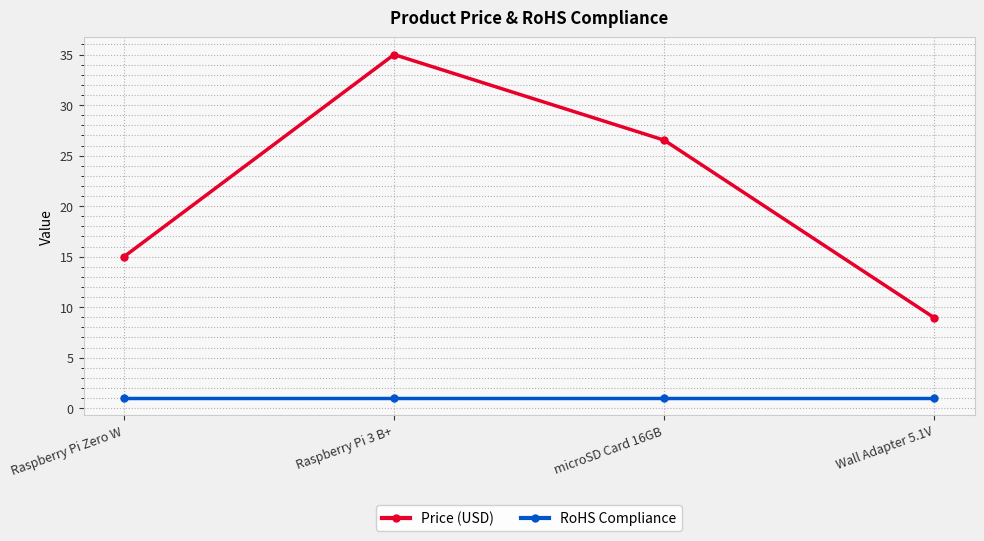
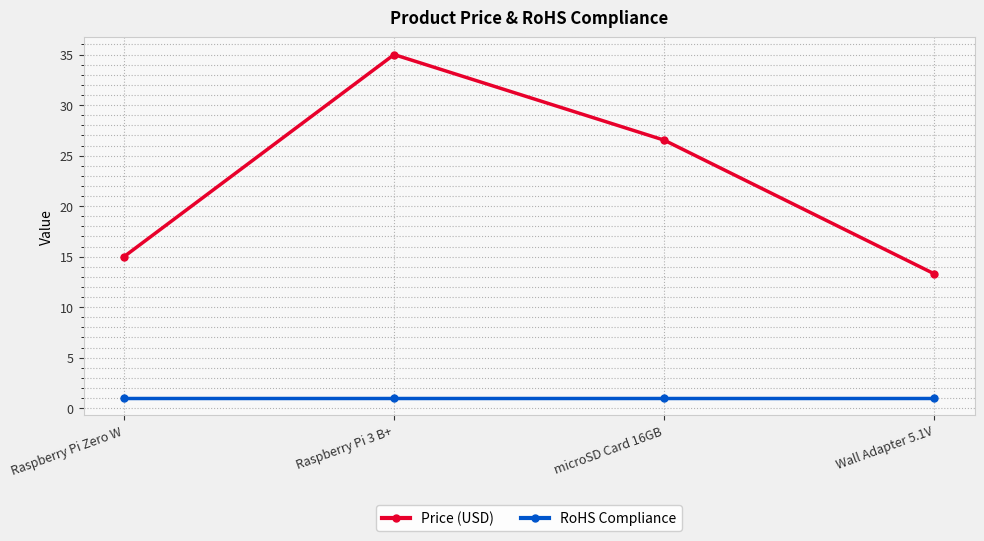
Price (USD), Wall Adapter 5.1V: 9.0 -> 13.3
